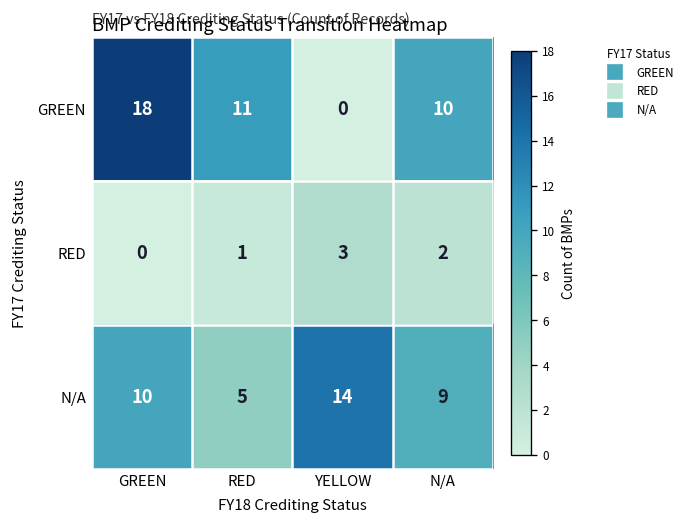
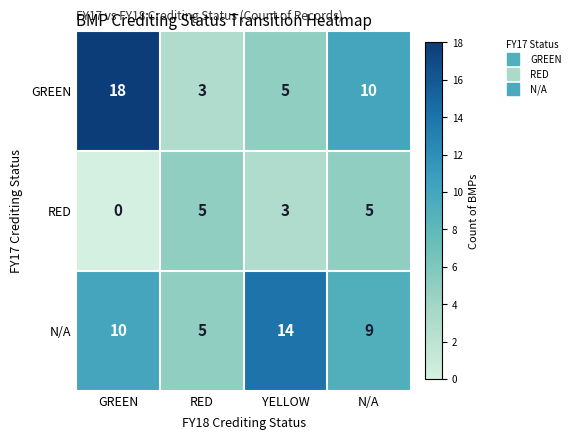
GREEN, RED: 11 -> 3
GREEN, YELLOW: 0 -> 5
RED, RED: 1 -> 5
RED, N/A: 2 -> 5
